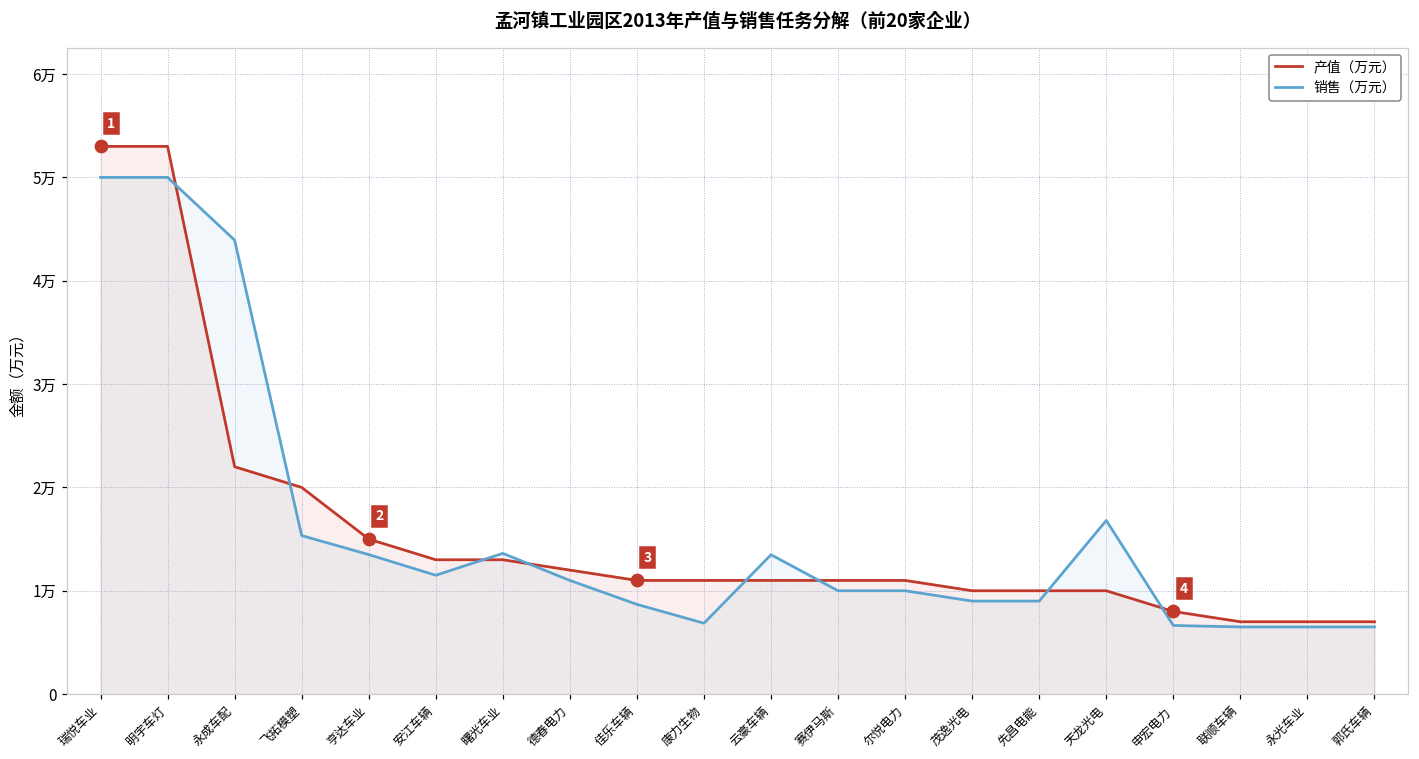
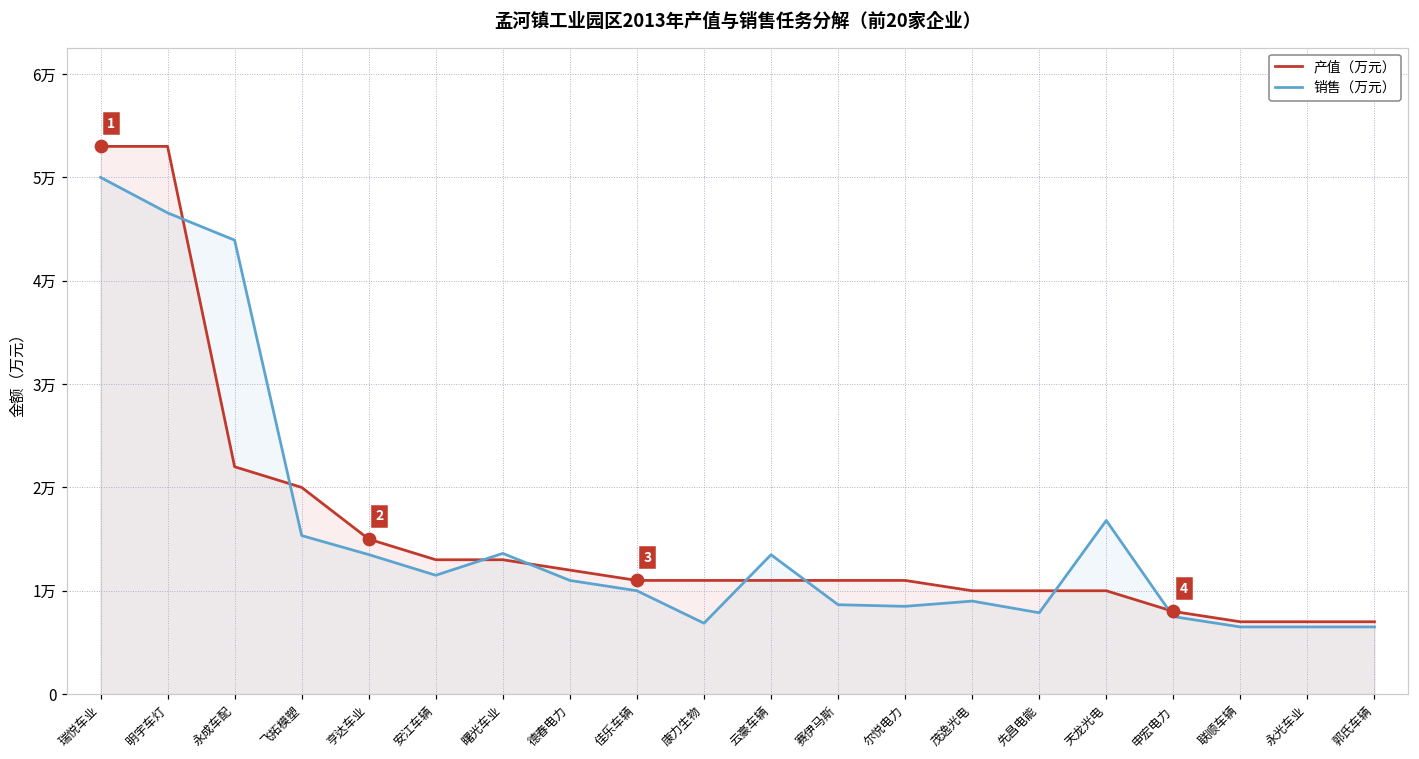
销售（万元）, 明宇车灯: 5.0万 -> 4.7万
销售（万元）, 佳乐车辆: 0.9万 -> 1.0万
销售（万元）, 赛伊马斯: 1.0万 -> 0.9万
销售（万元）, 尔悦电力: 1.0万 -> 0.8万
销售（万元）, 先昌电能: 0.9万 -> 0.8万
销售（万元）, 申宏电力: 0.7万 -> 0.8万
